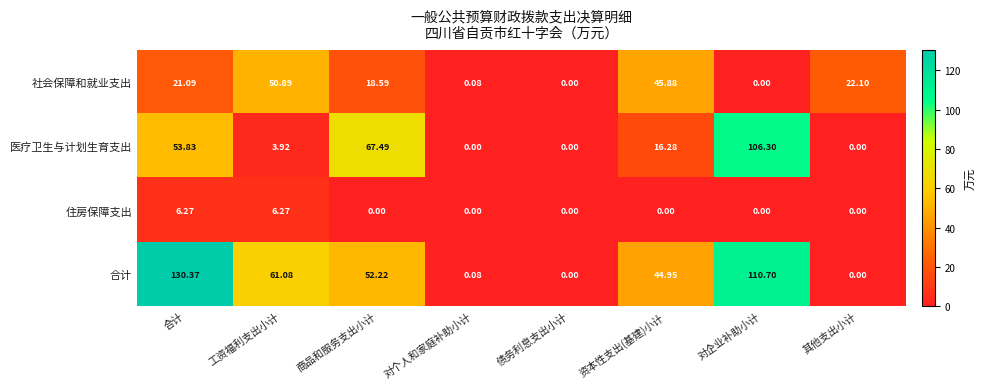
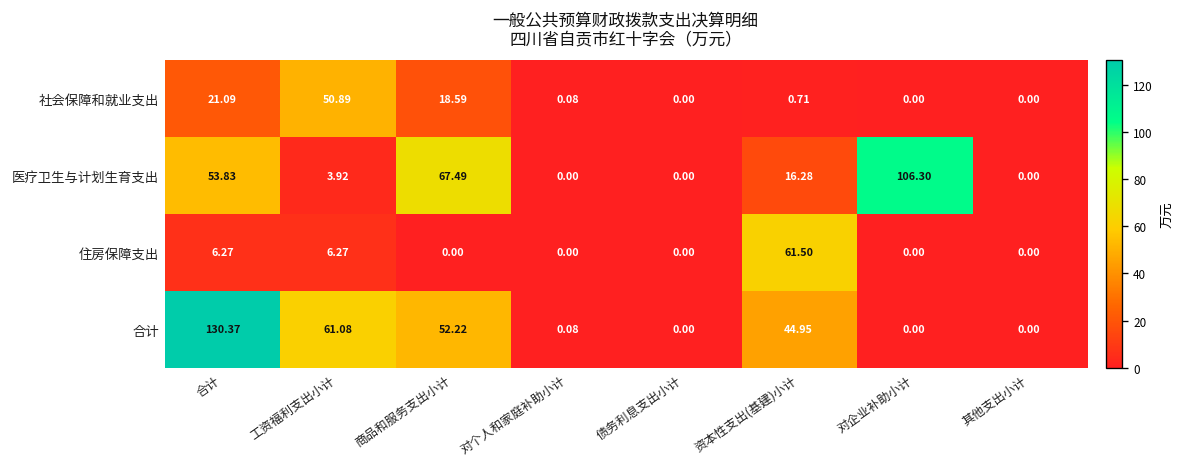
社会保障和就业支出, 资本性支出(基建)小计: 45.88 -> 0.71
社会保障和就业支出, 其他支出小计: 22.10 -> 0.00
住房保障支出, 资本性支出(基建)小计: 0.00 -> 61.50
合计, 对企业补助小计: 110.70 -> 0.00
